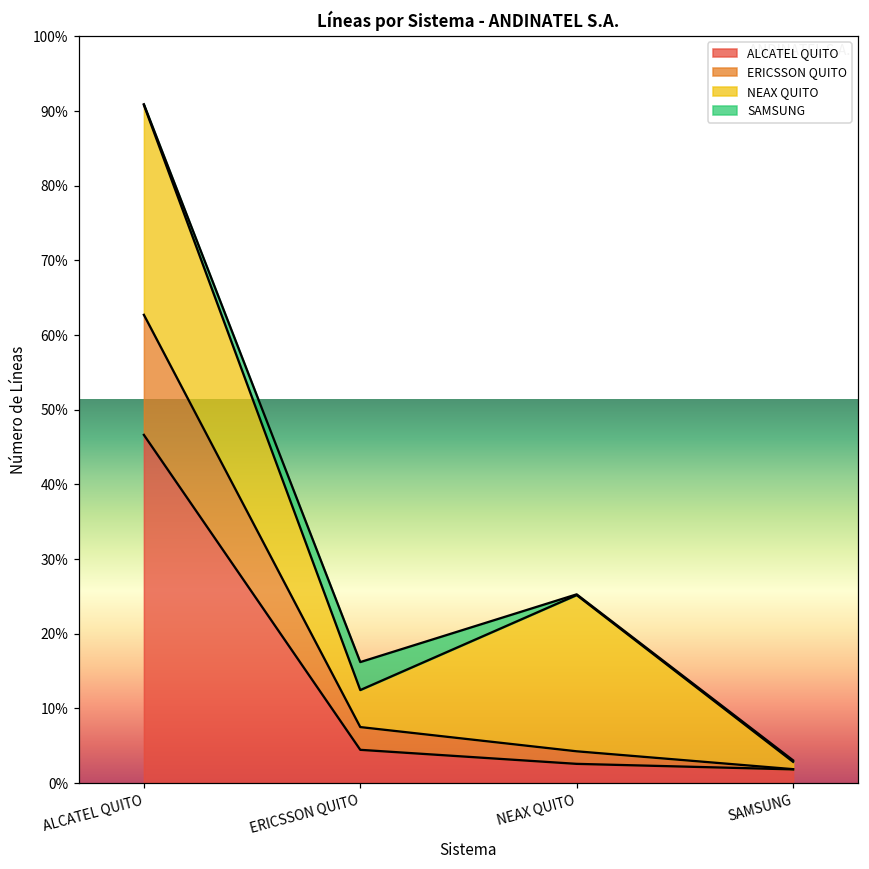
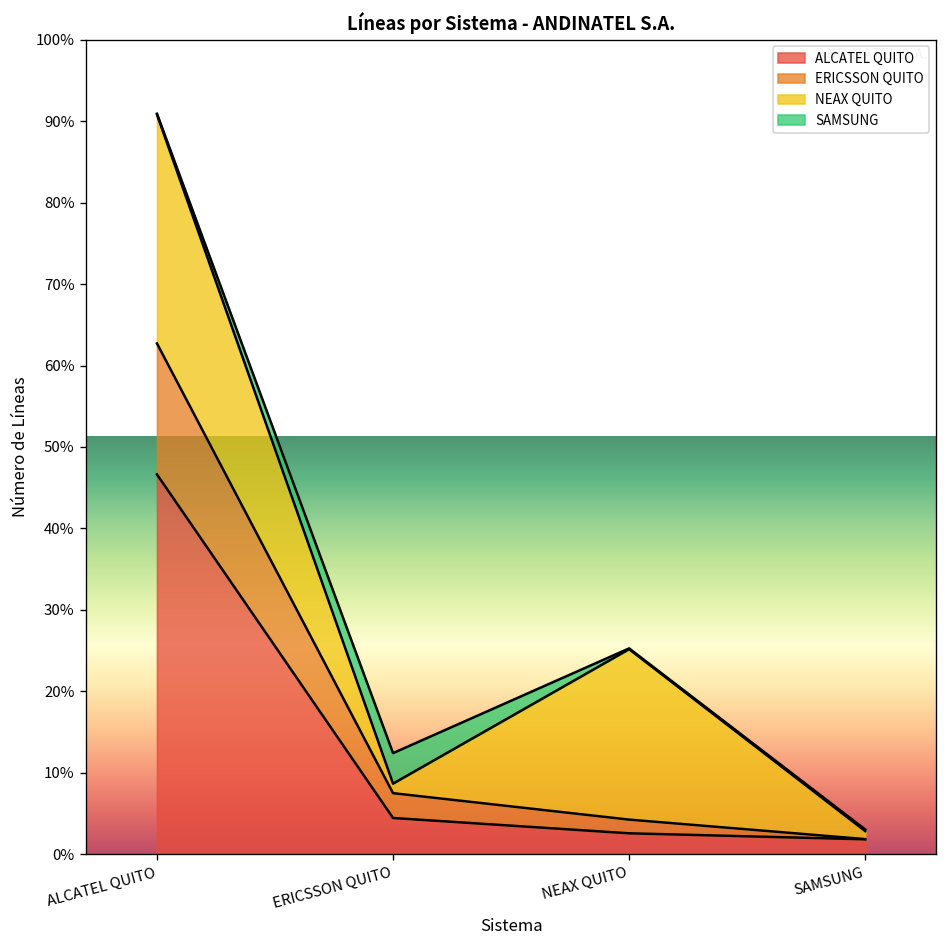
NEAX QUITO, ERICSSON QUITO: 5% -> 1%
